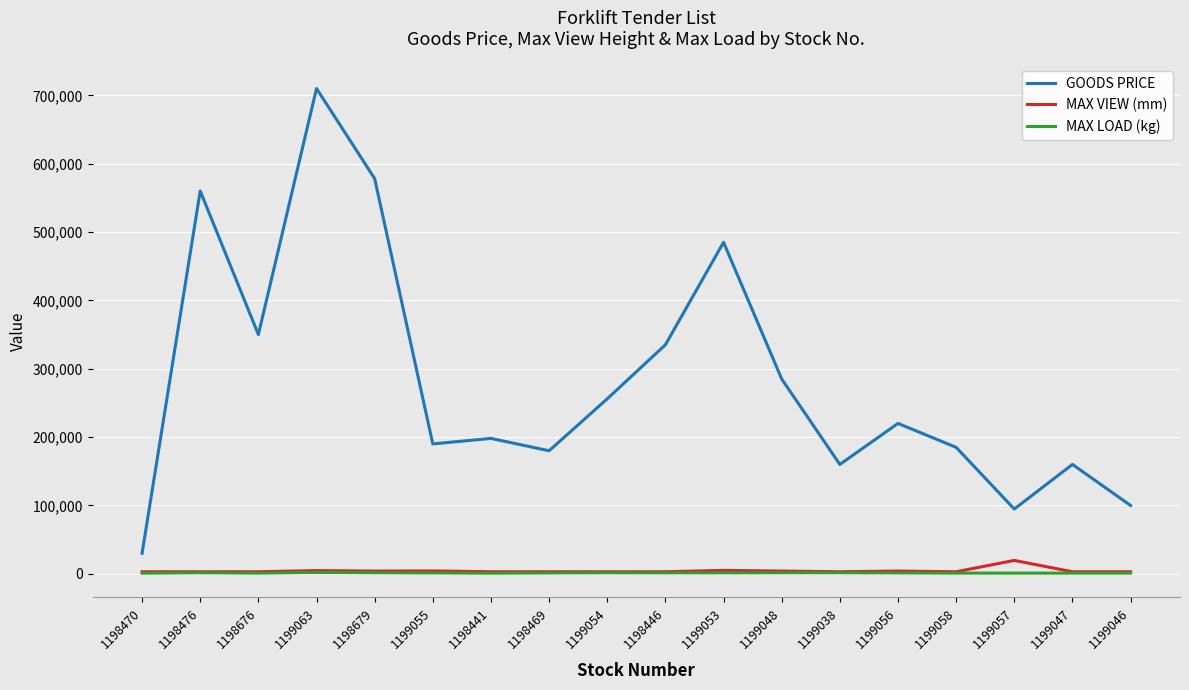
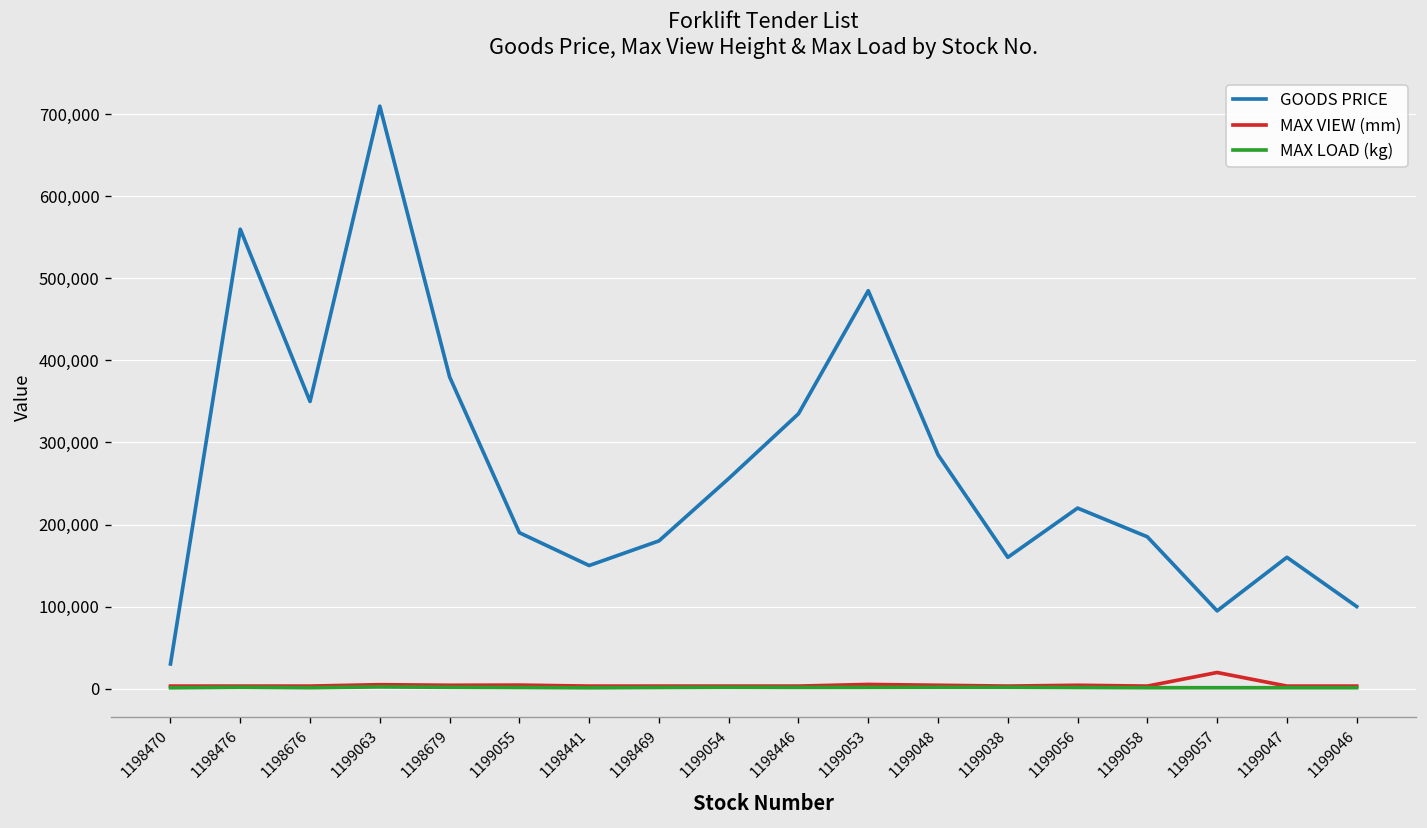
GOODS PRICE, 1198679: 580,000 -> 380,000
GOODS PRICE, 1198441: 200,000 -> 150,000
